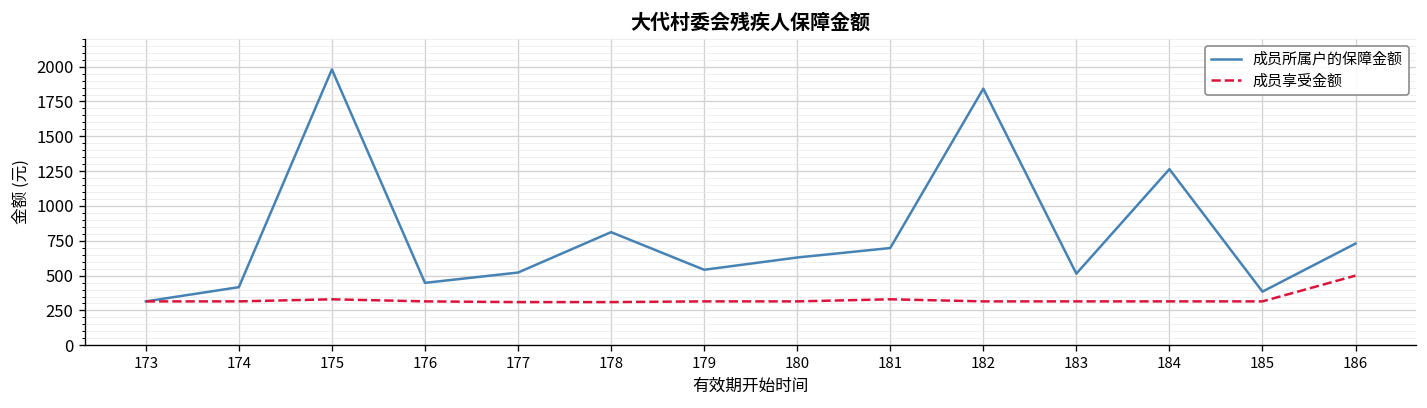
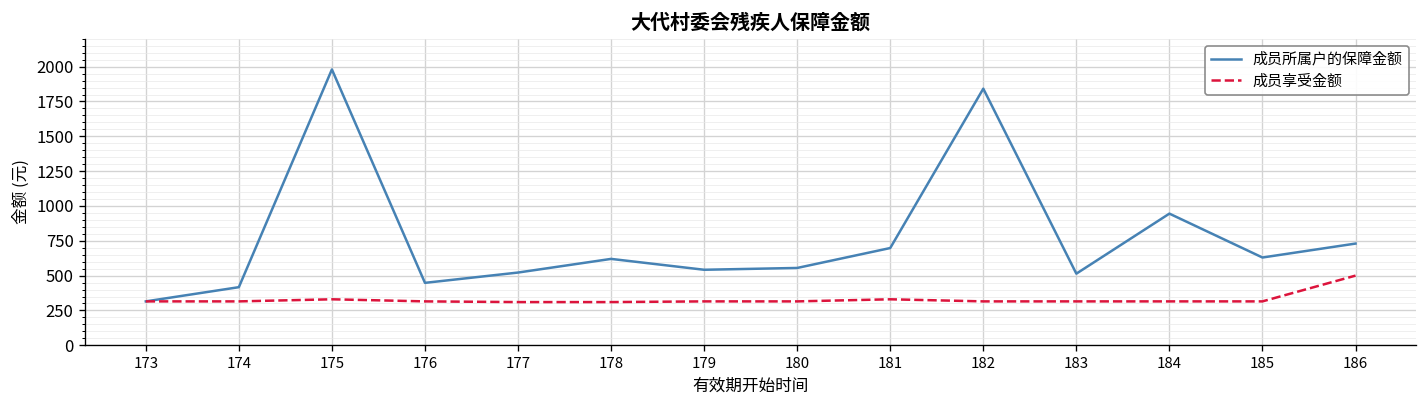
成员所属户的保障金额, 178: 810 -> 620
成员所属户的保障金额, 180: 630 -> 560
成员所属户的保障金额, 184: 1260 -> 950
成员所属户的保障金额, 185: 390 -> 630
